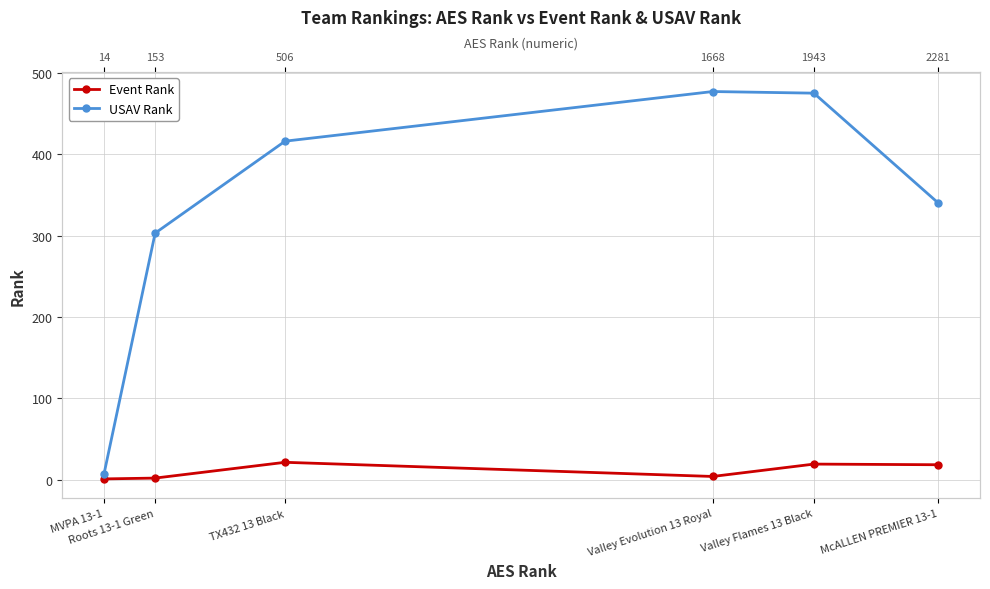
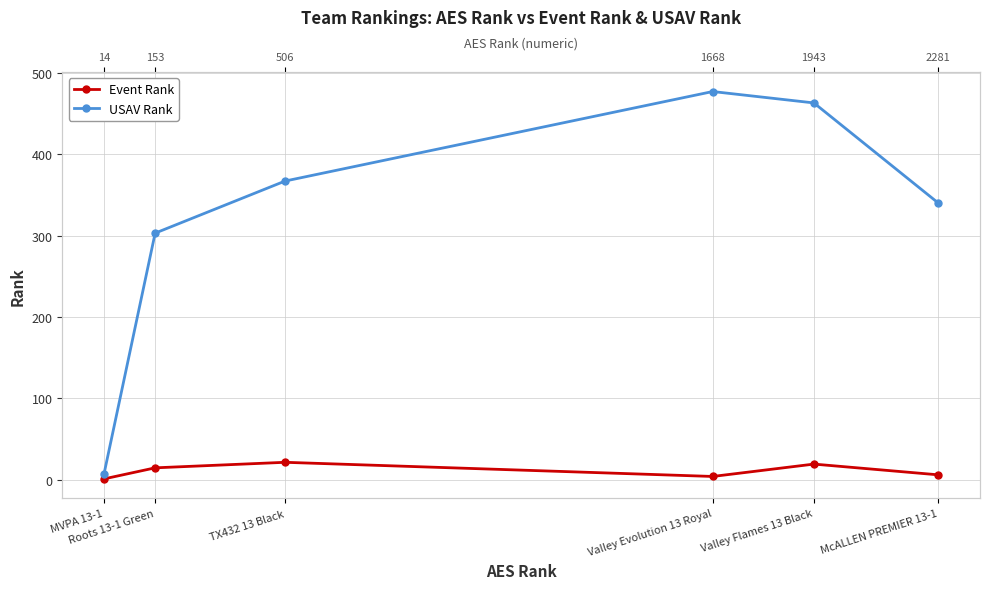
Event Rank, Roots 13-1 Green: 0 -> 10
USAV Rank, TX432 13 Black: 420 -> 370
USAV Rank, Valley Flames 13 Black: 480 -> 460
Event Rank, McALLEN PREMIER 13-1: 20 -> 10
